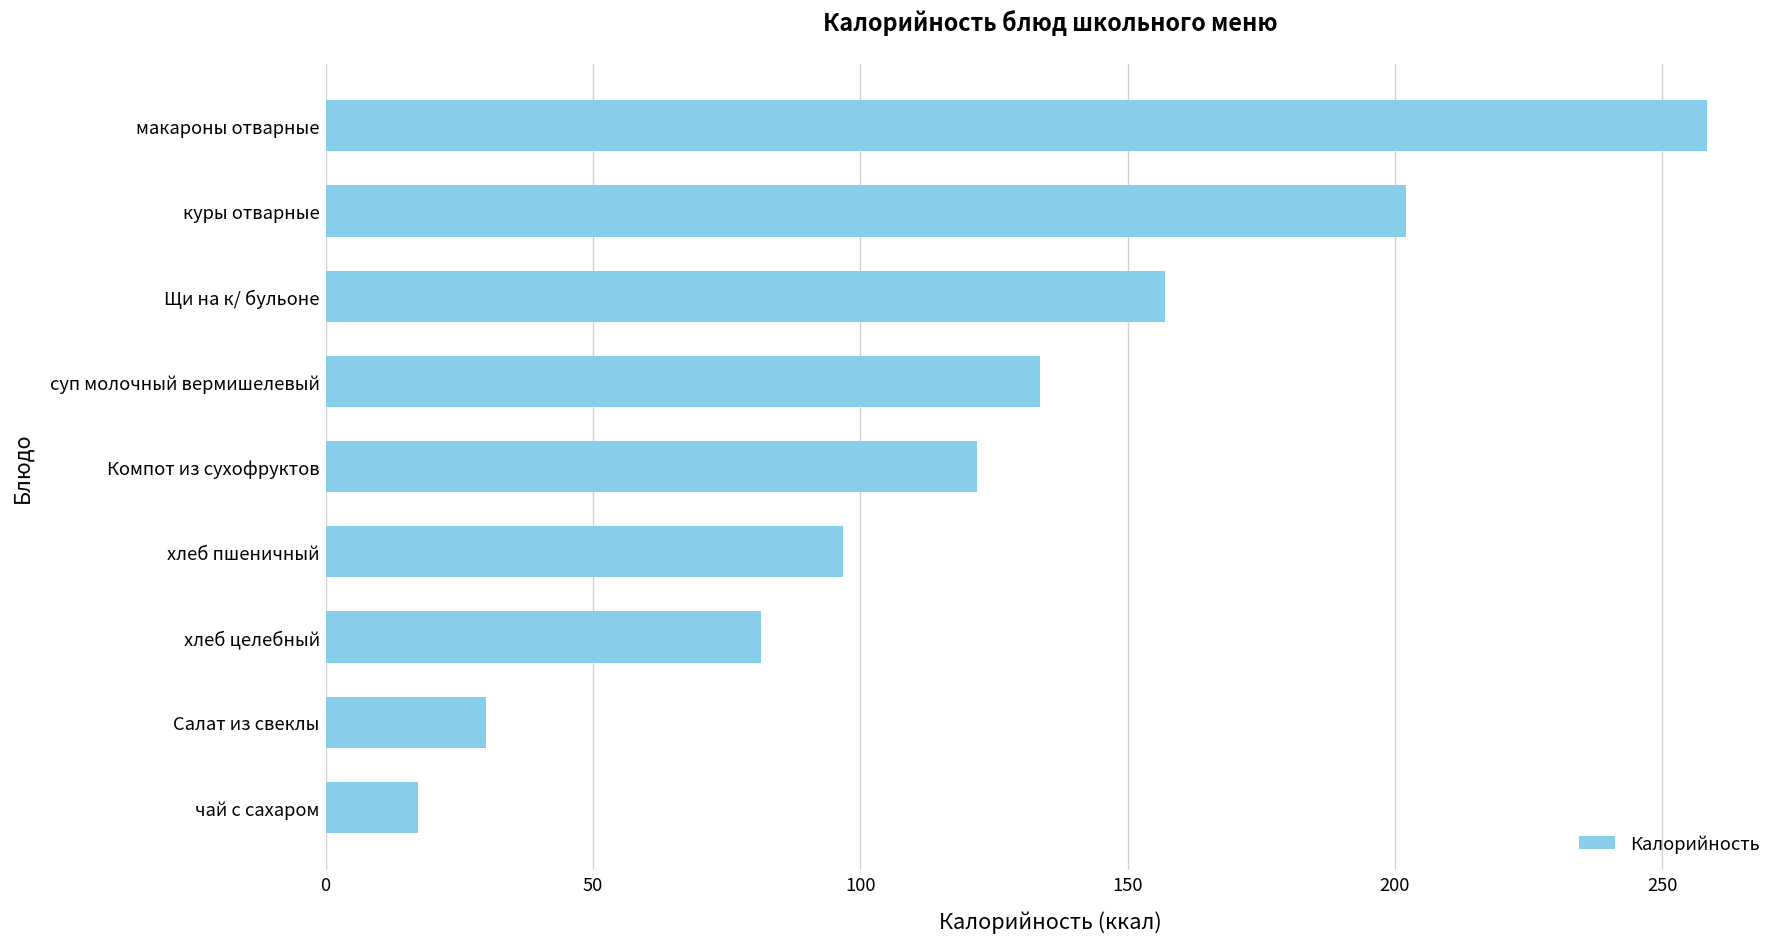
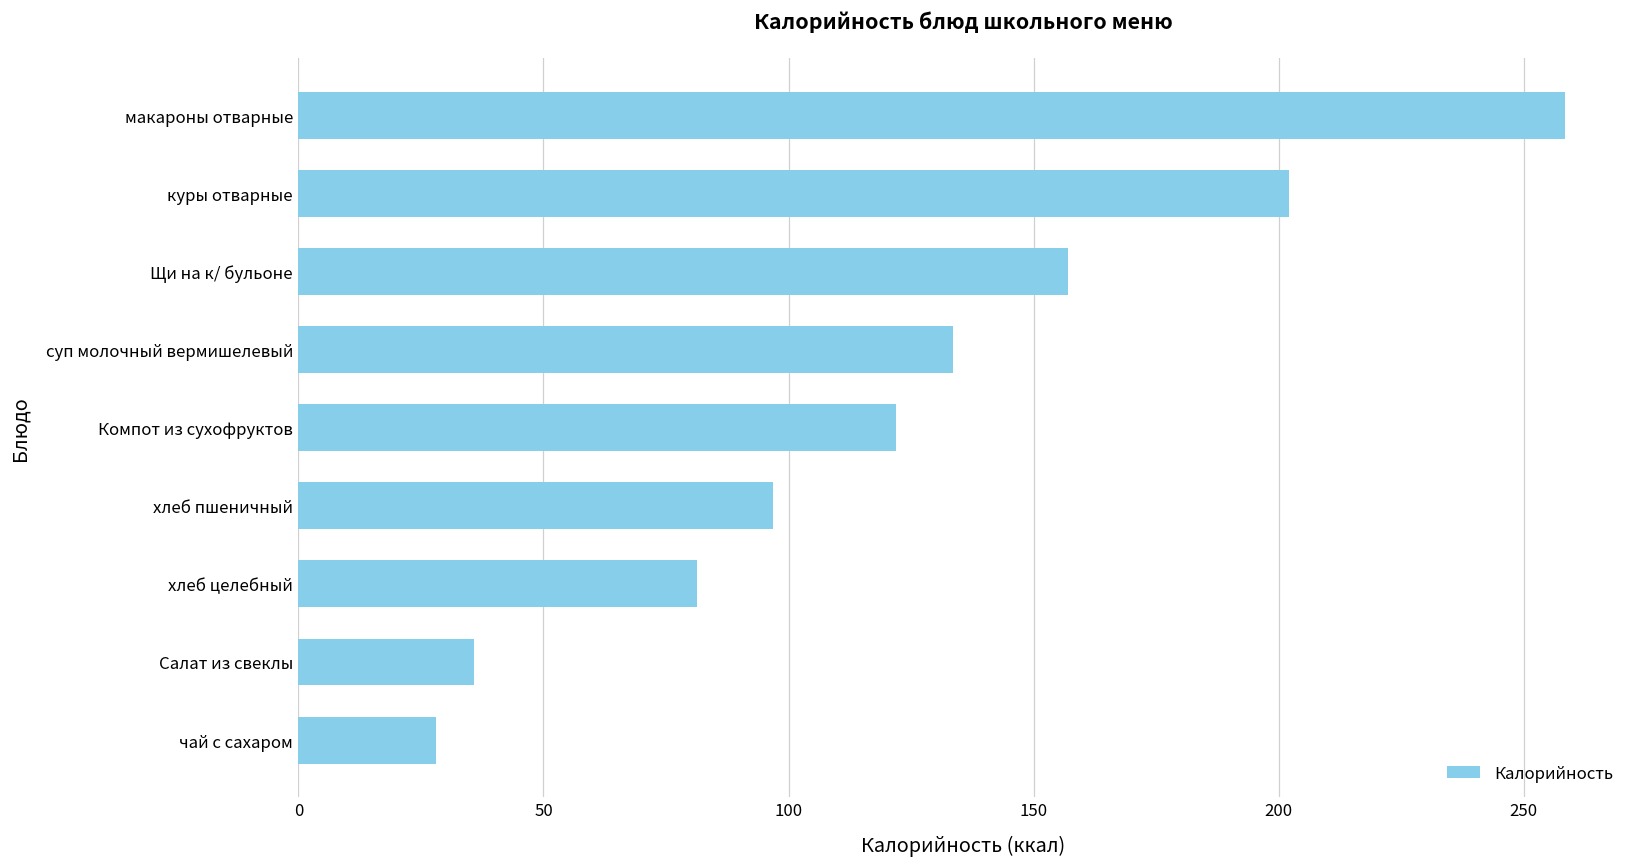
Салат из свеклы: 30 -> 36
чай с сахаром: 17 -> 28
